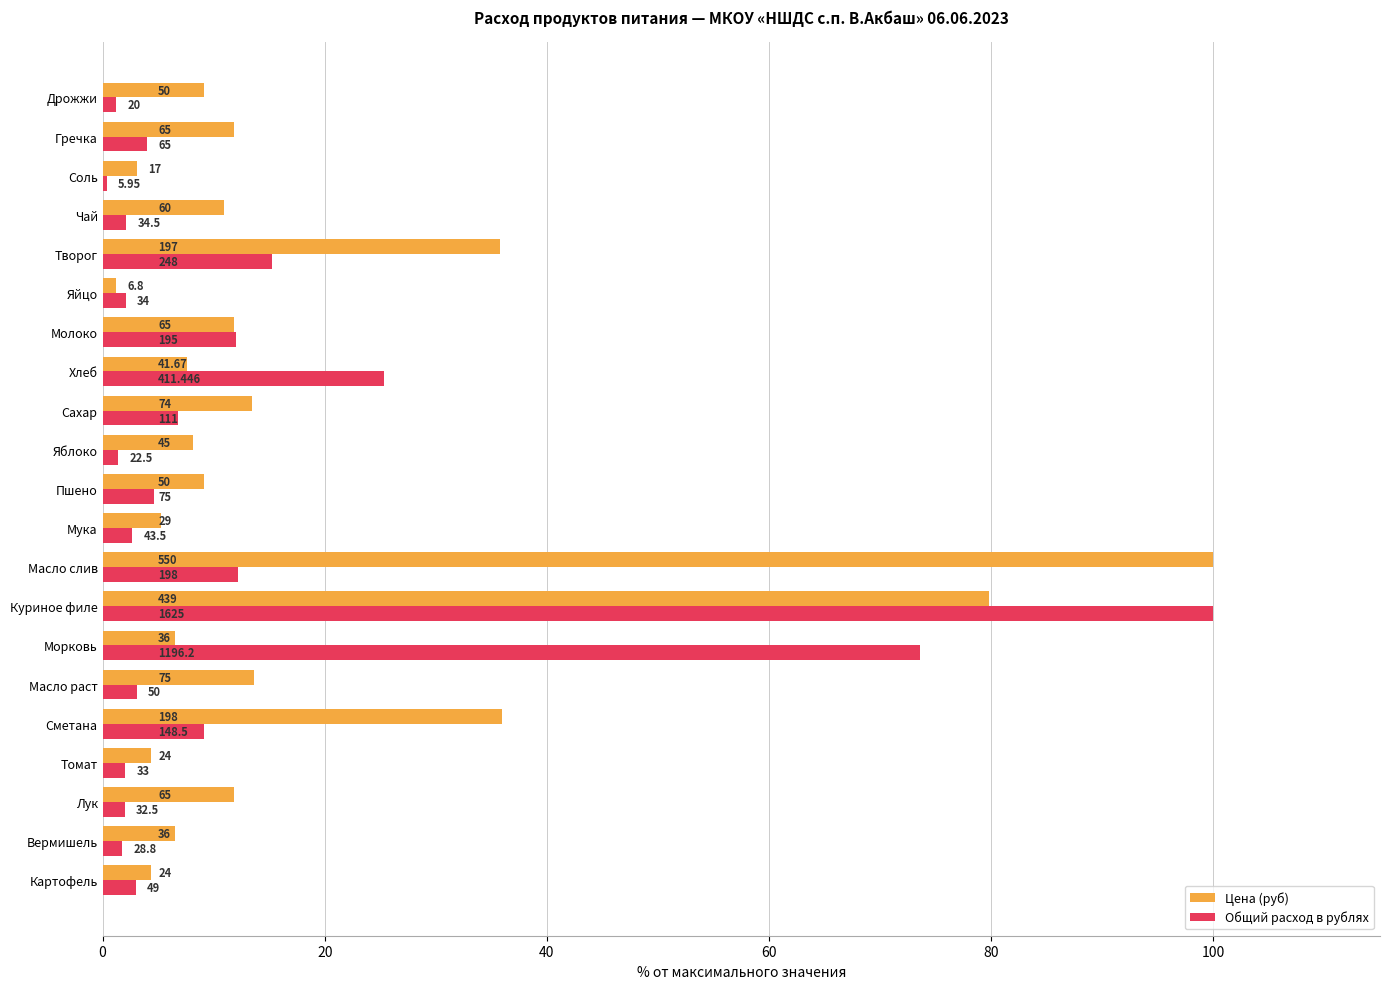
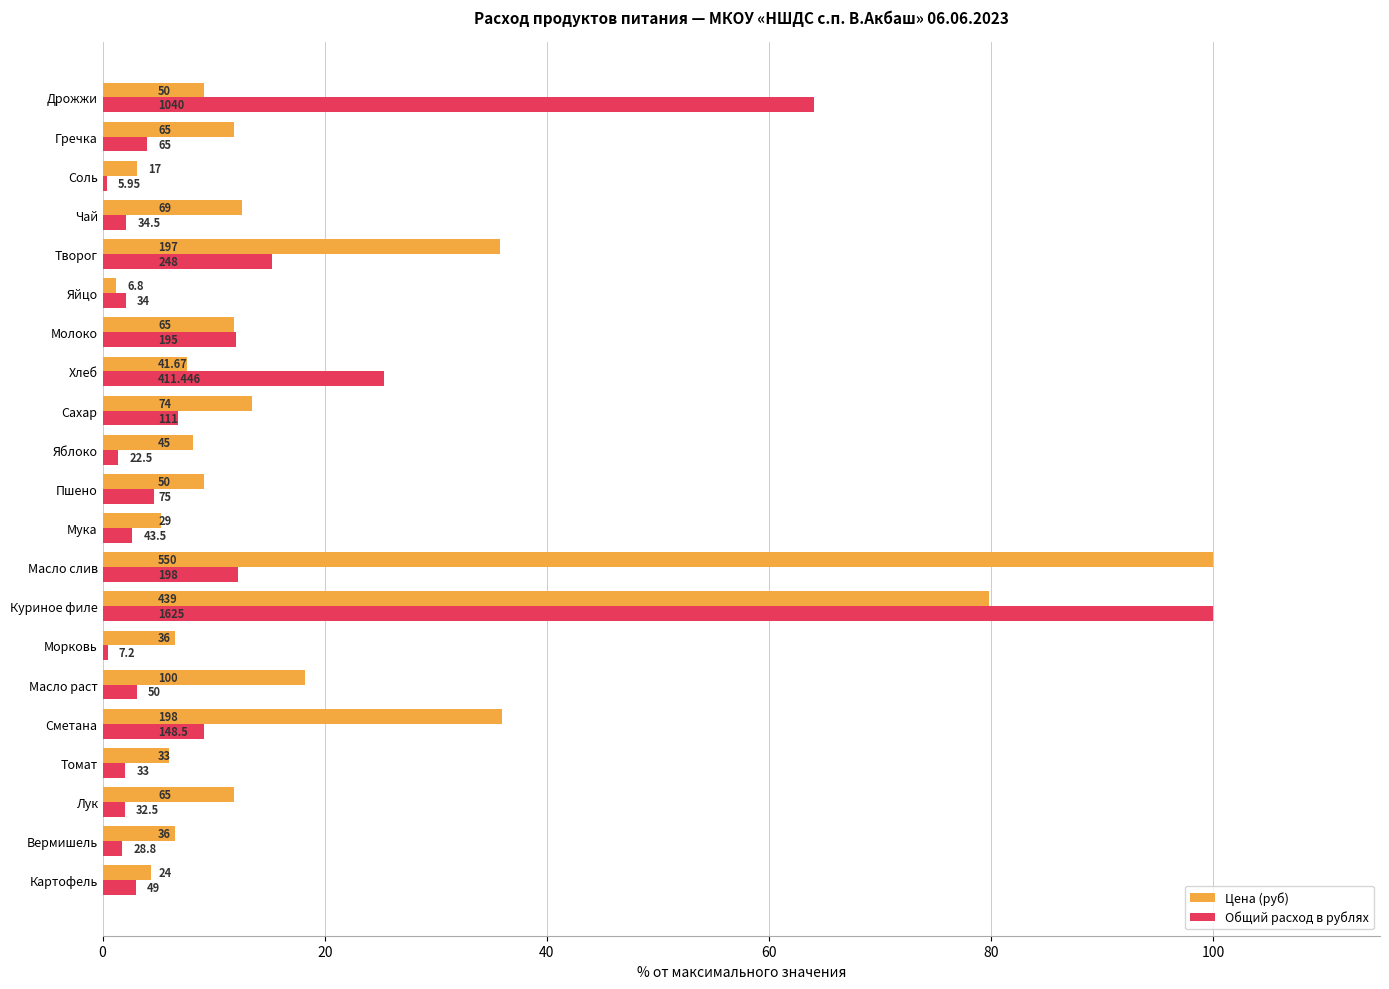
Общий расход в рублях, Дрожжи: 20 -> 1040
Цена (руб), Чай: 60 -> 69
Общий расход в рублях, Морковь: 1196.2 -> 7.2
Цена (руб), Масло раст: 75 -> 100
Цена (руб), Томат: 24 -> 33
